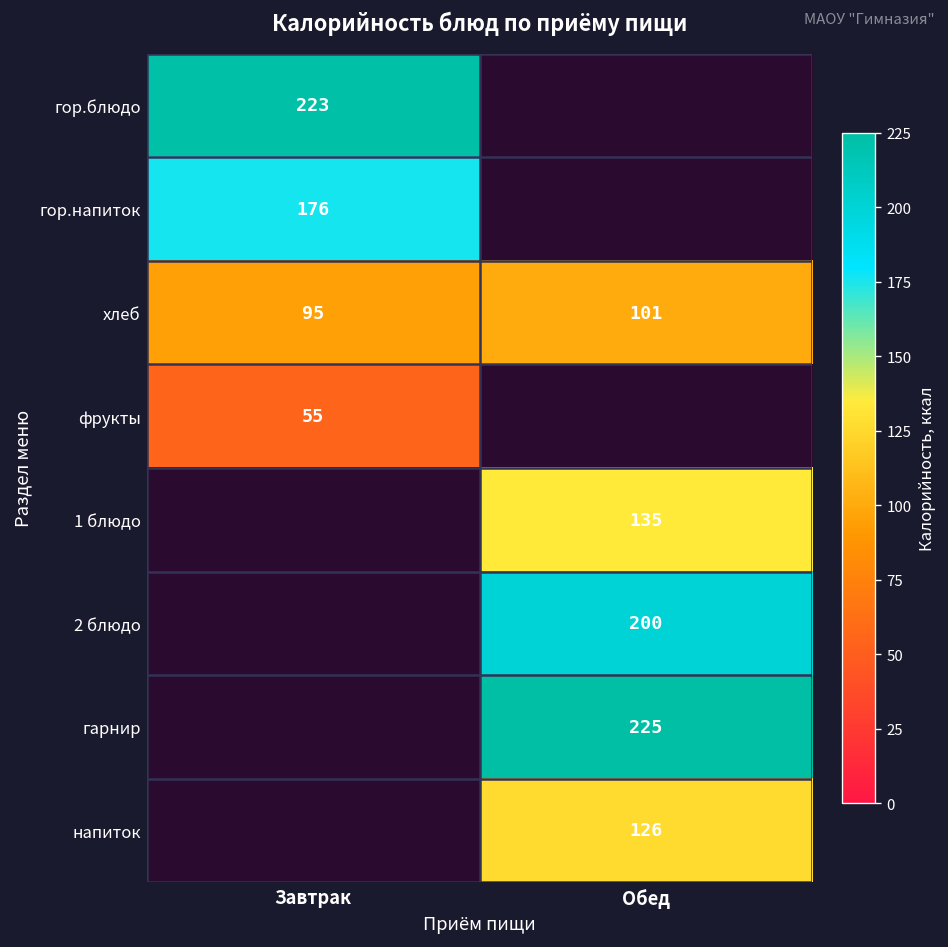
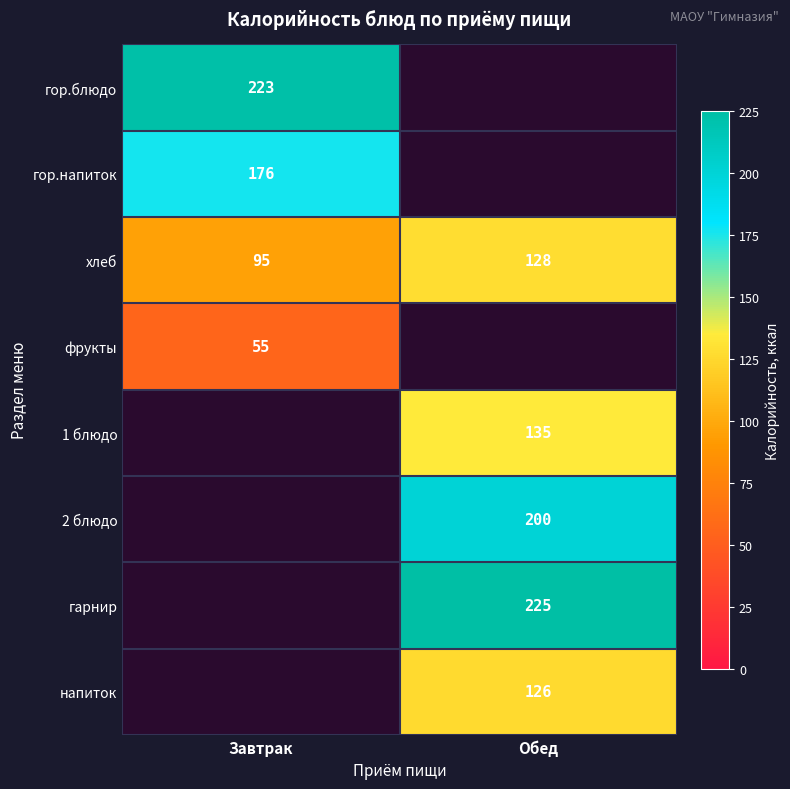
хлеб, Обед: 101 -> 128
